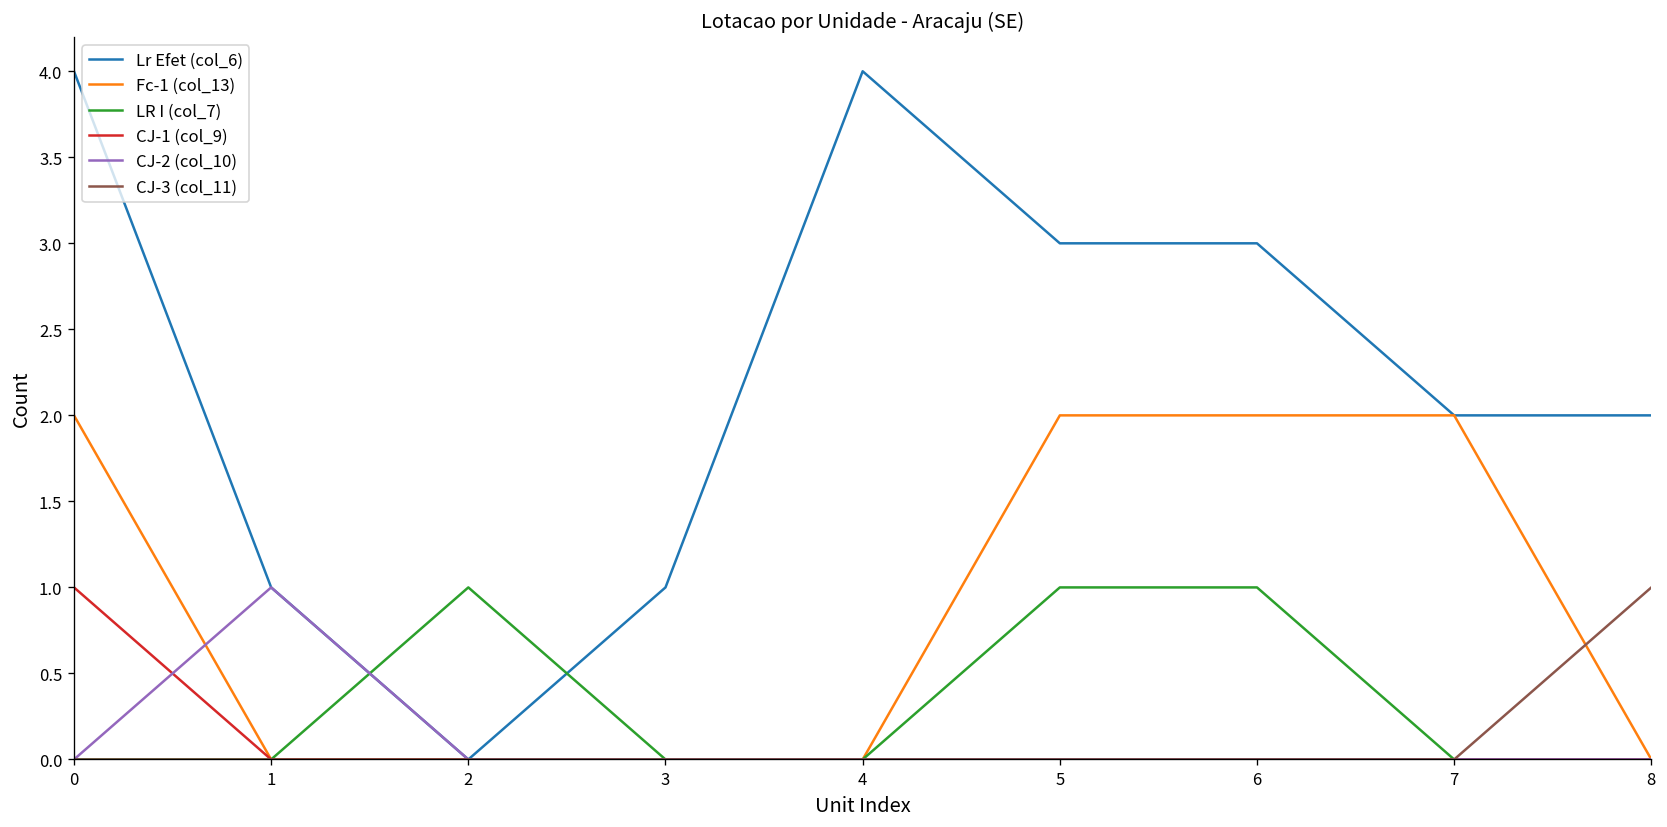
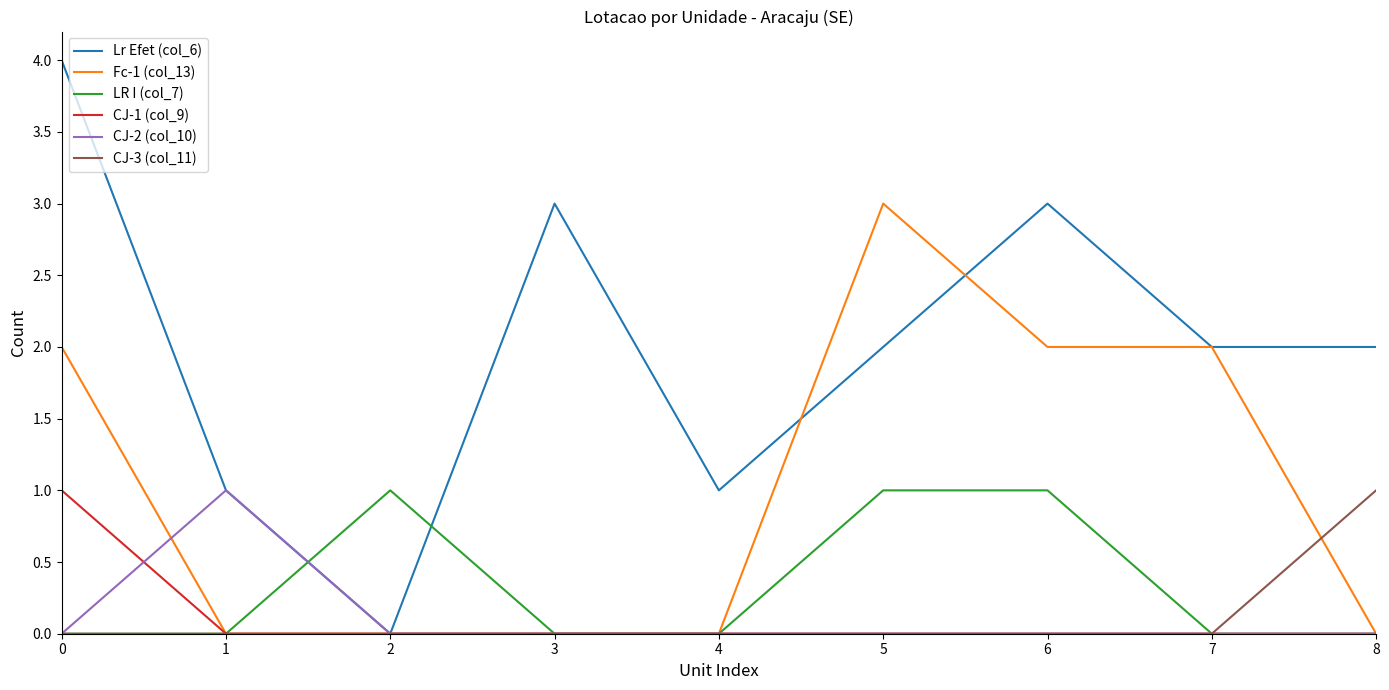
Lr Efet (col_6), 3: 1 -> 3
Lr Efet (col_6), 4: 4 -> 1
Lr Efet (col_6), 5: 3 -> 2
Fc-1 (col_13), 5: 2 -> 3
